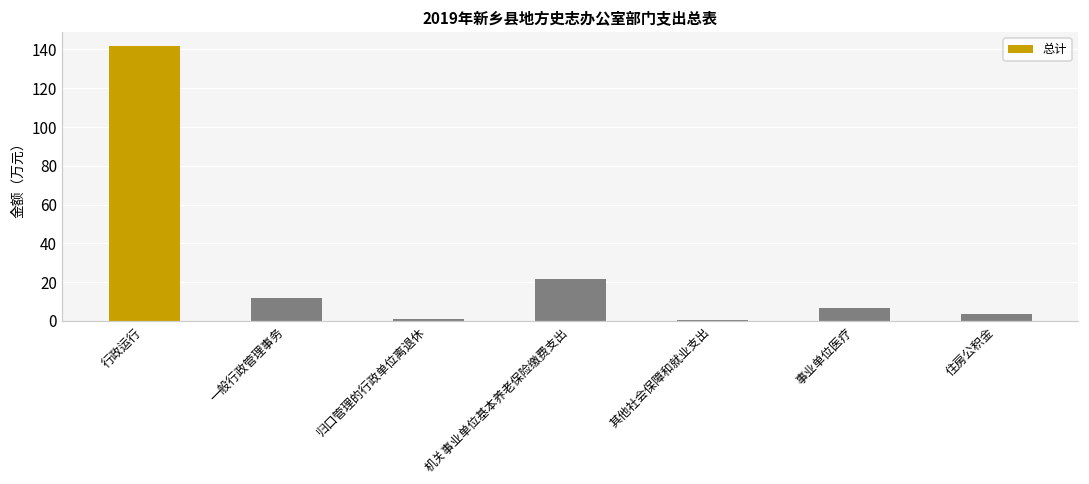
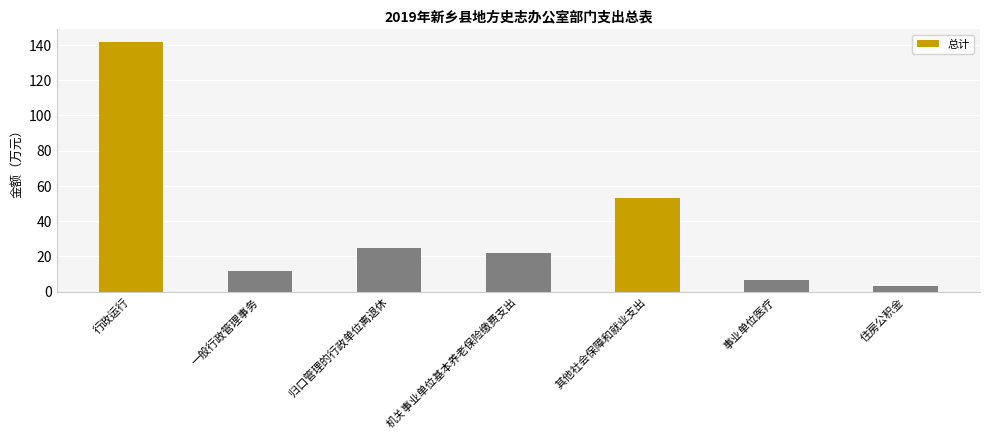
归口管理的行政单位离退休: 1 -> 25
其他社会保障和就业支出: 1 -> 53
